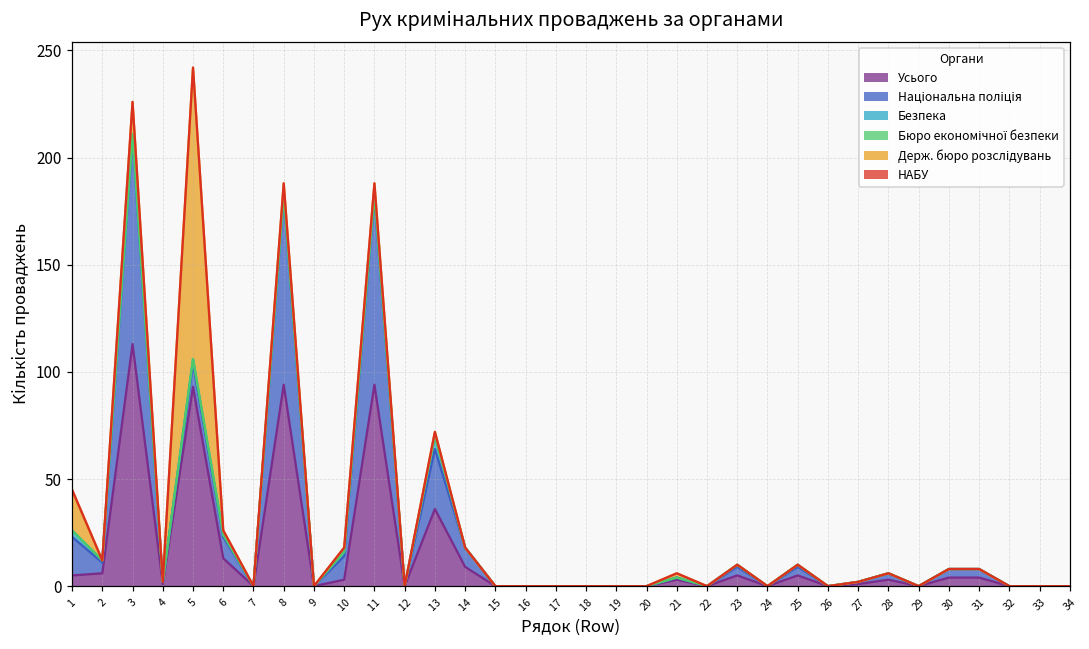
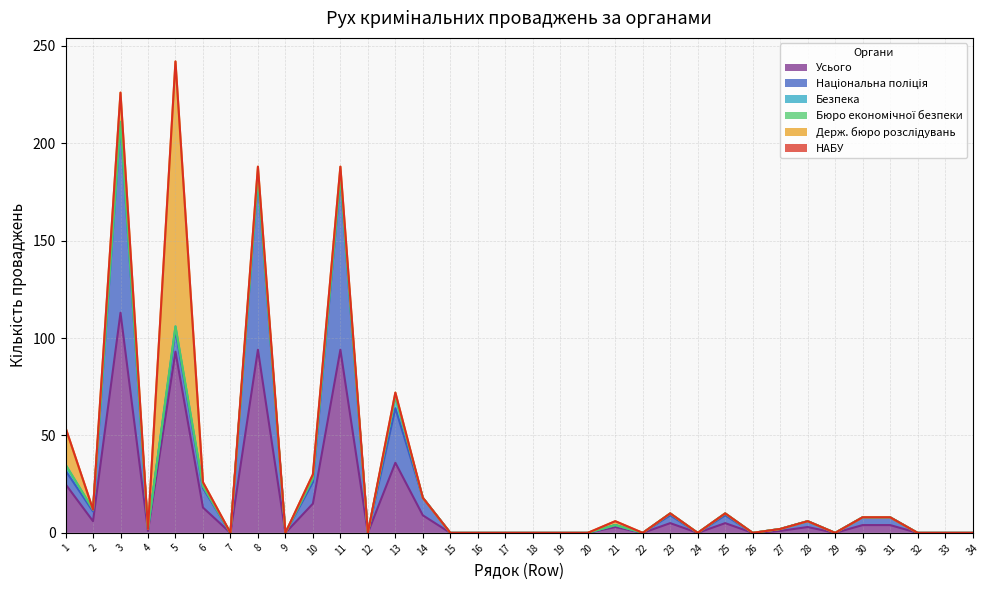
Усього, 1: 5 -> 25
Національна поліція, 1: 18 -> 7
Усього, 10: 3 -> 15
